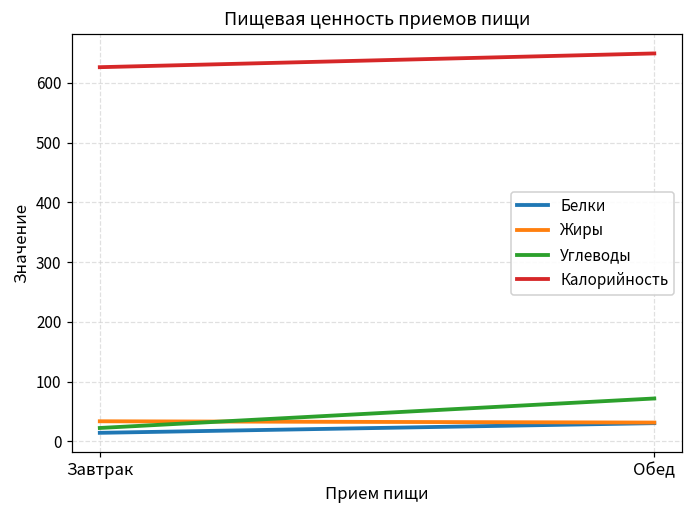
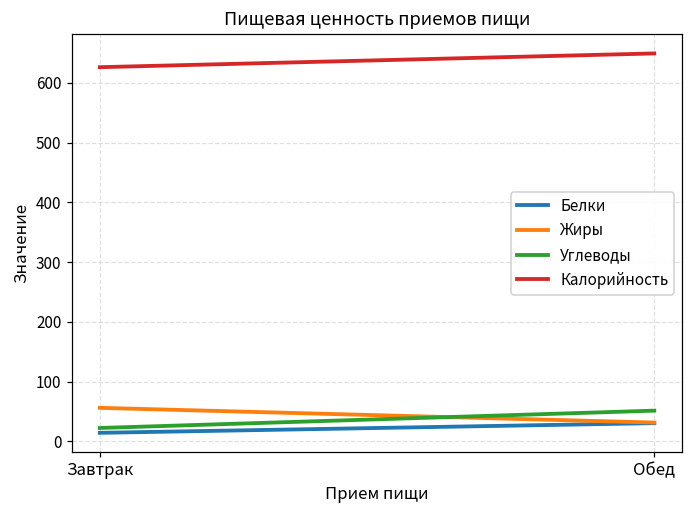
Жиры, Завтрак: 30 -> 60
Углеводы, Обед: 70 -> 50
